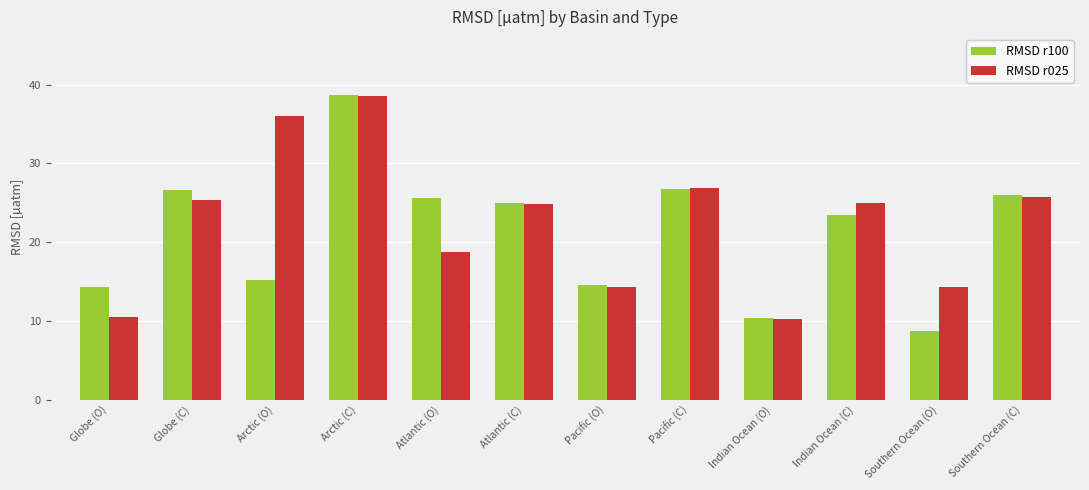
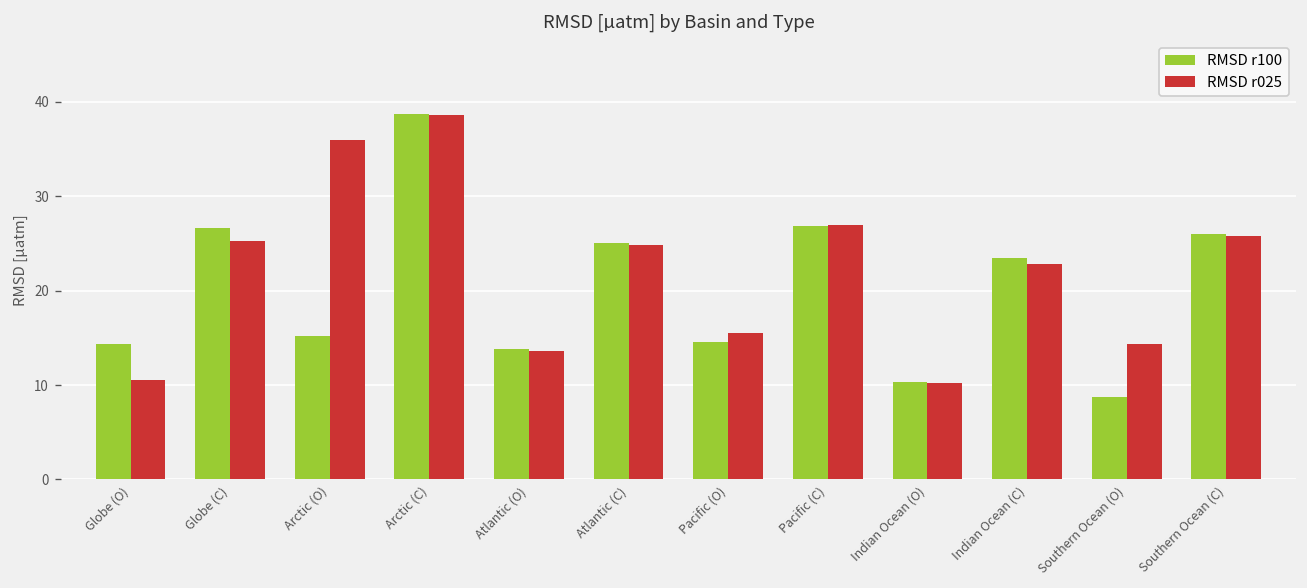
RMSD r100, Atlantic (O): 26 -> 14
RMSD r025, Atlantic (O): 19 -> 14
RMSD r025, Pacific (O): 14 -> 16
RMSD r025, Indian Ocean (C): 25 -> 23
